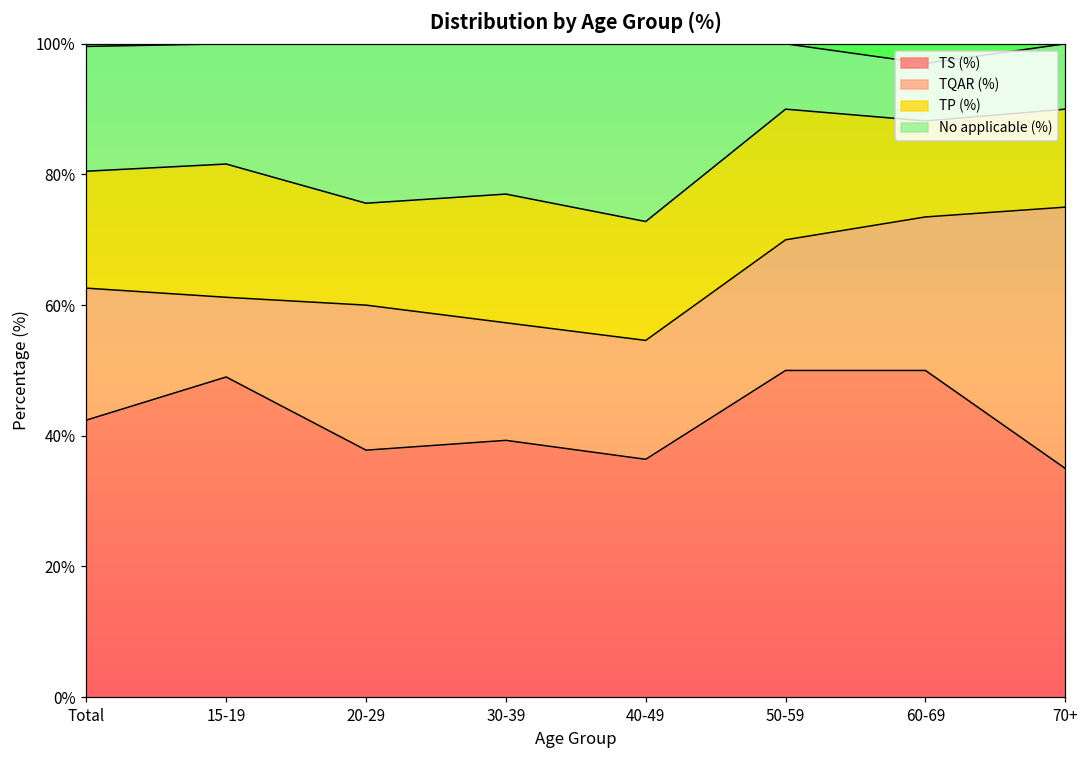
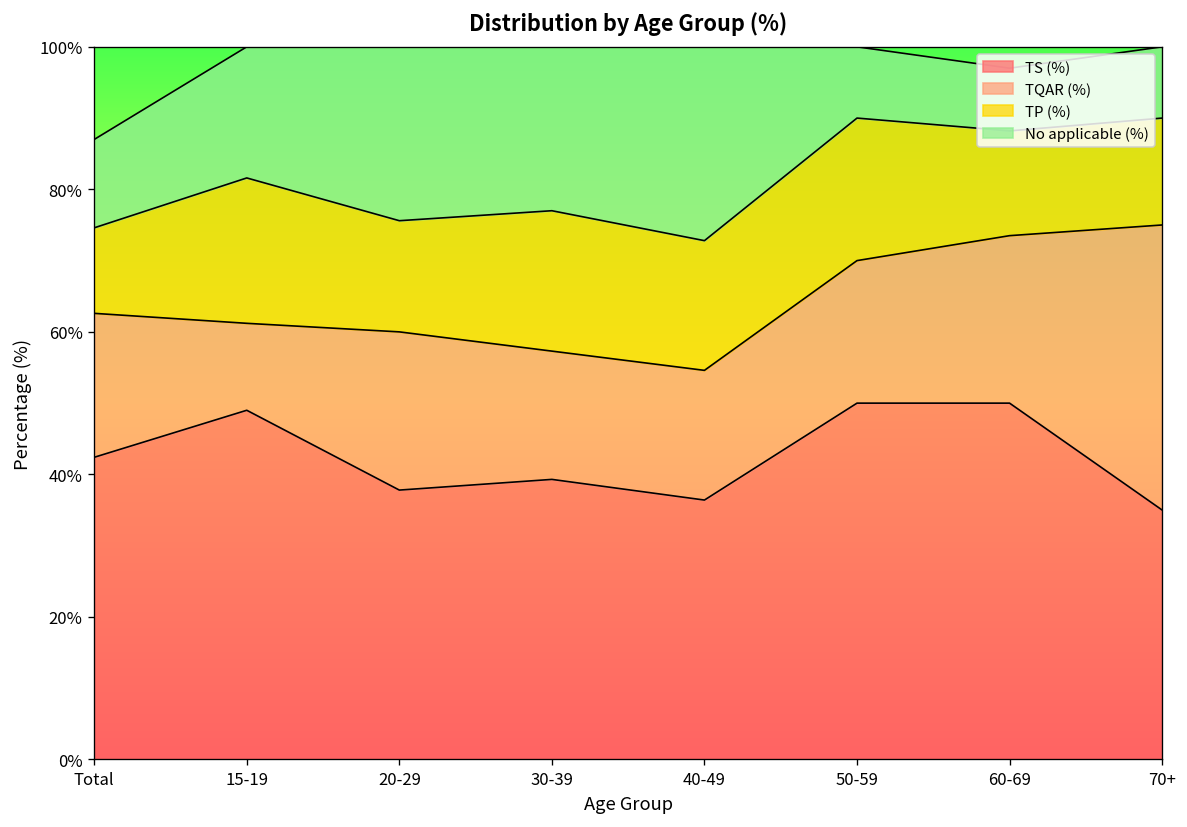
TP (%), Total: 18% -> 12%
No applicable (%), Total: 19% -> 12%
